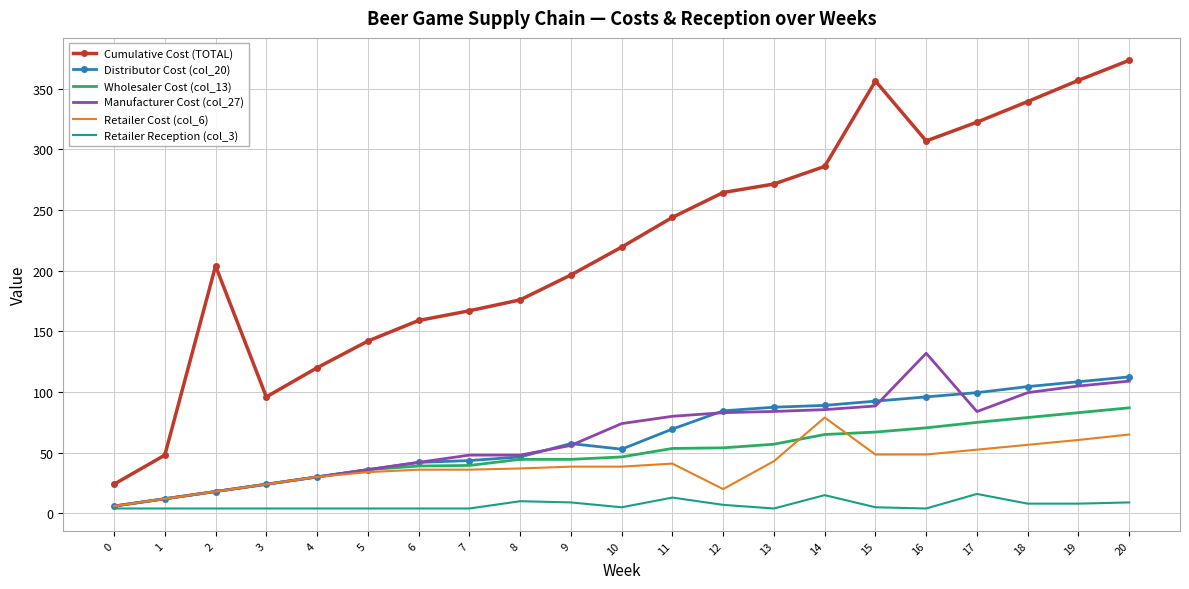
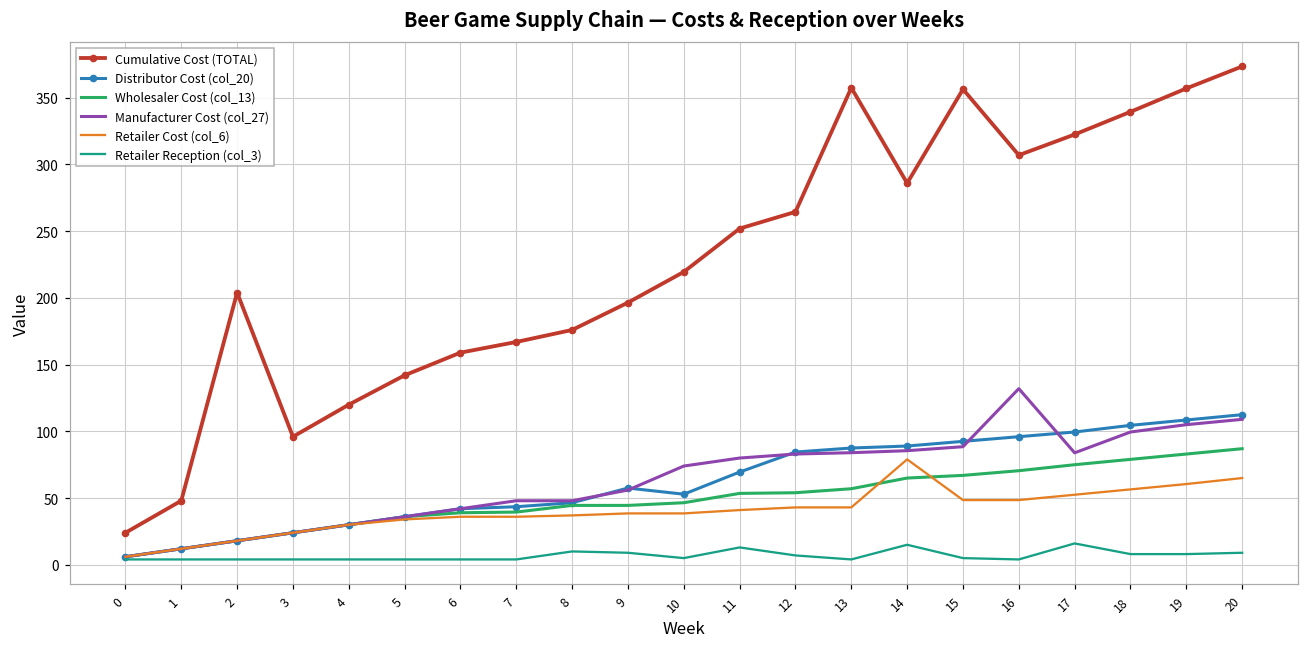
Cumulative Cost (TOTAL), 11: 244 -> 252
Retailer Cost (col_6), 12: 20 -> 43
Cumulative Cost (TOTAL), 13: 272 -> 358
